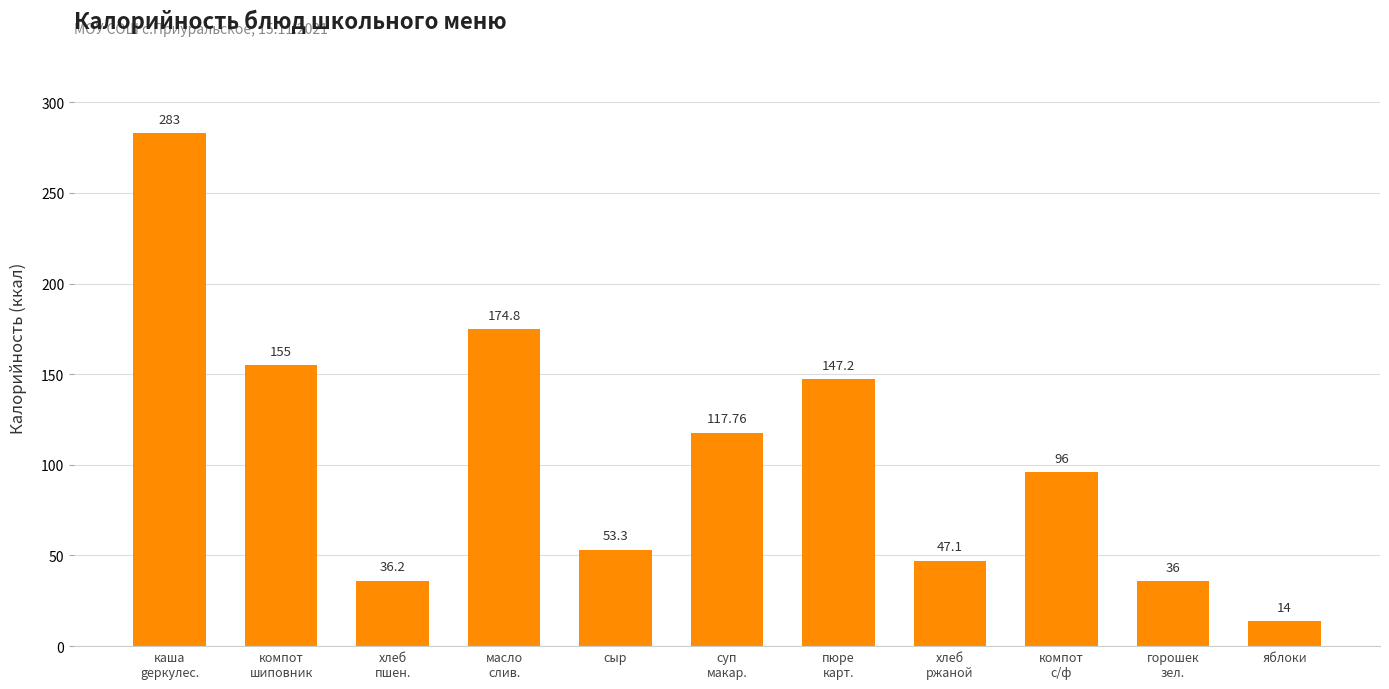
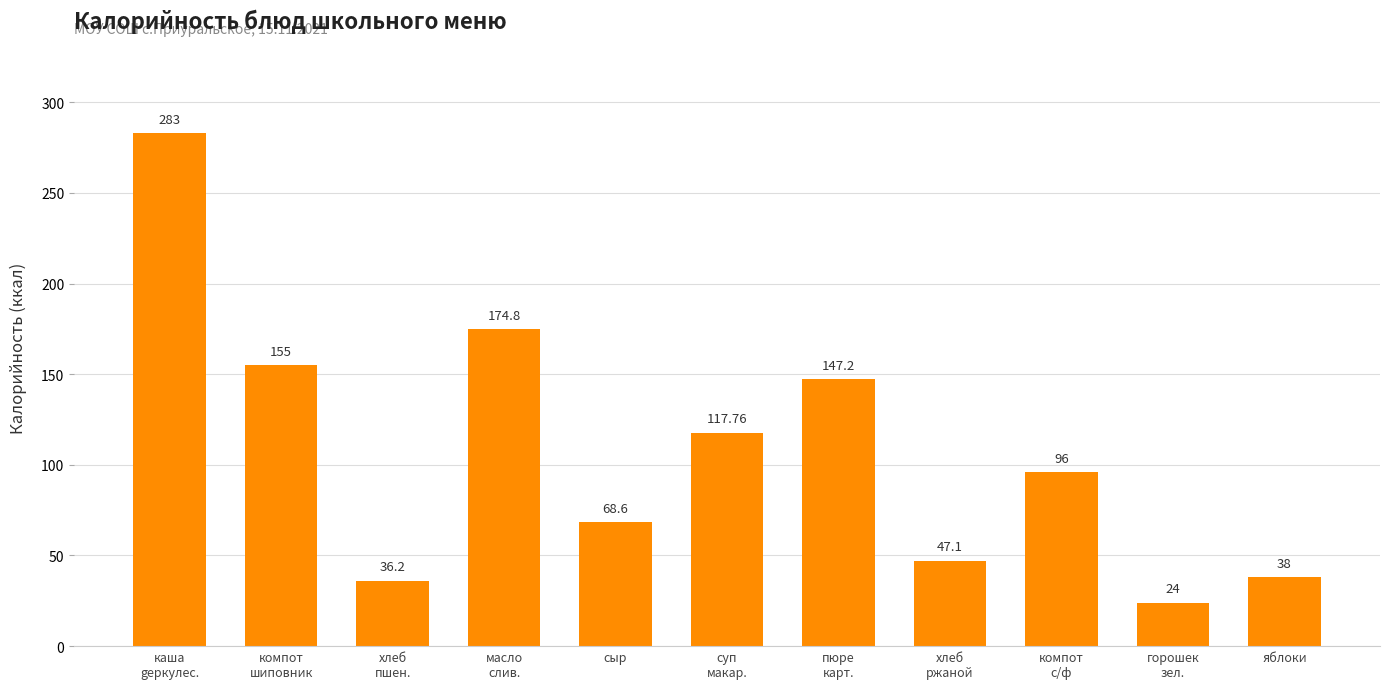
сыр: 53.3 -> 68.6
горошек зел.: 36 -> 24
яблоки: 14 -> 38
